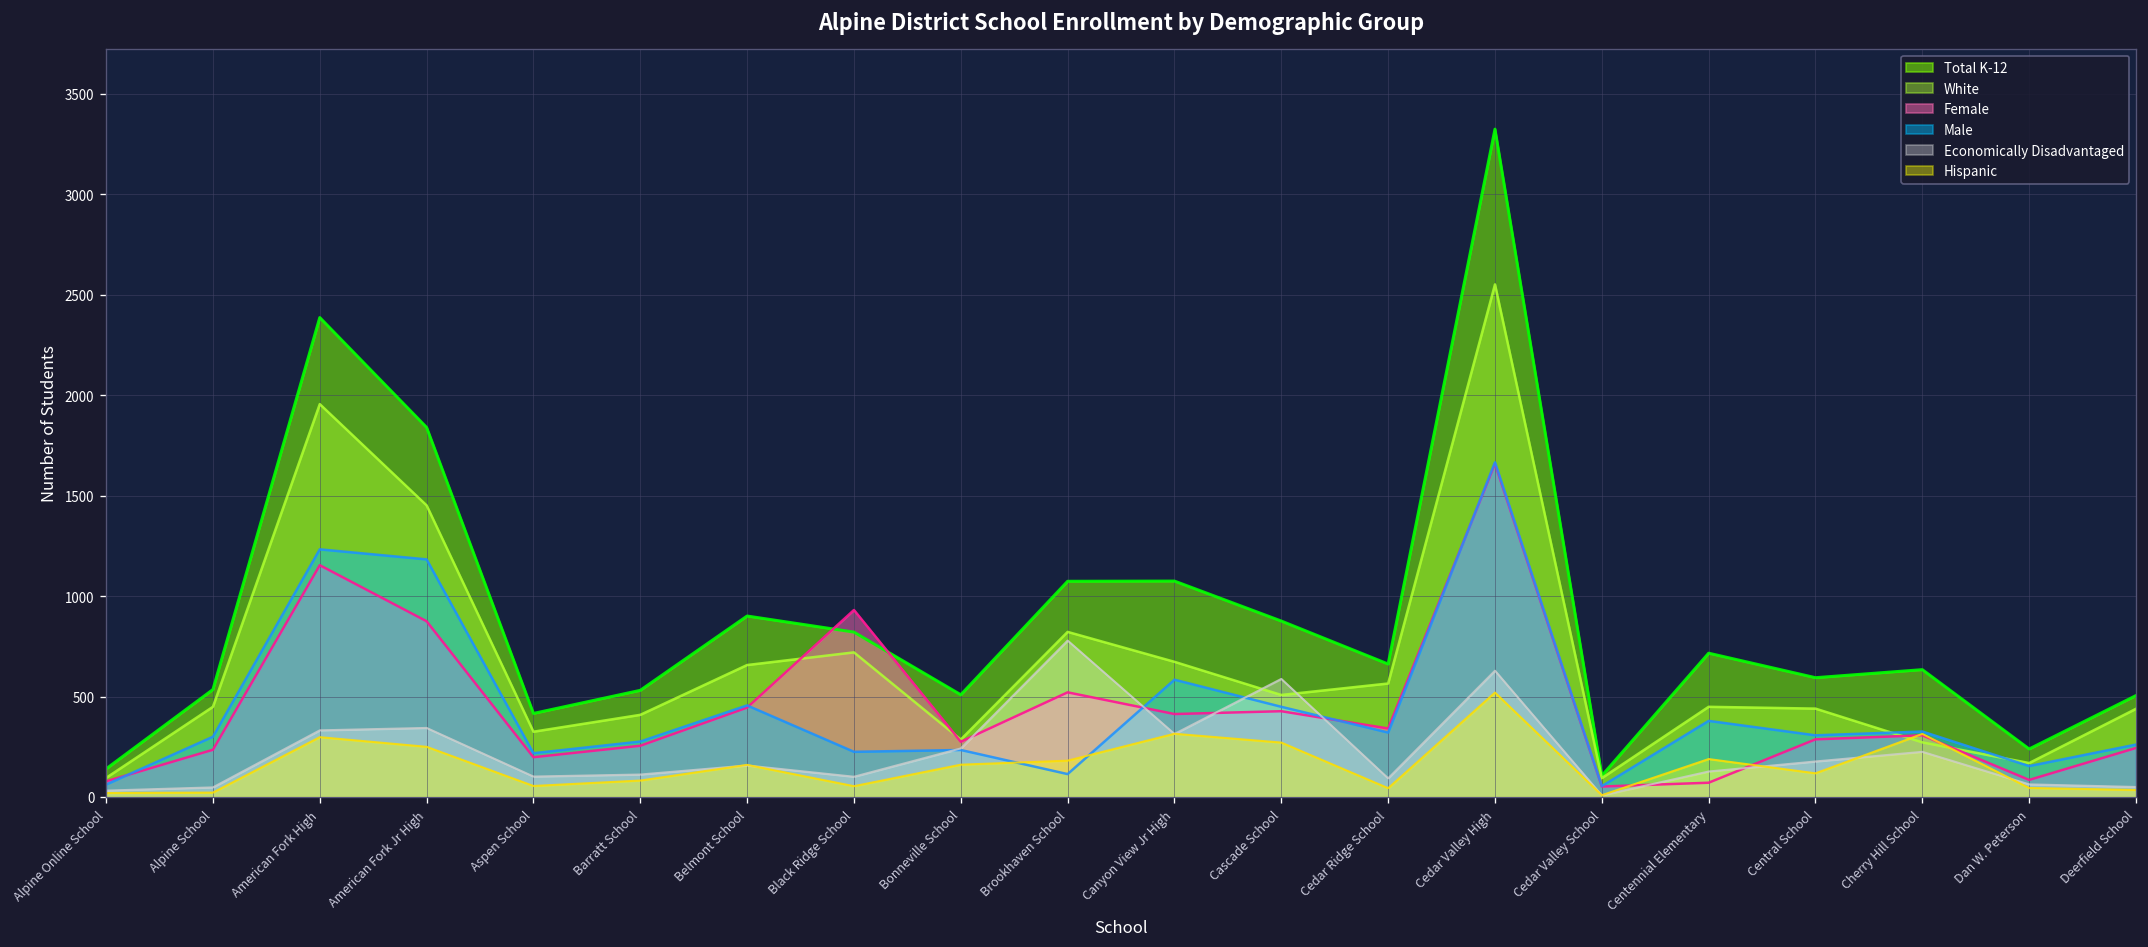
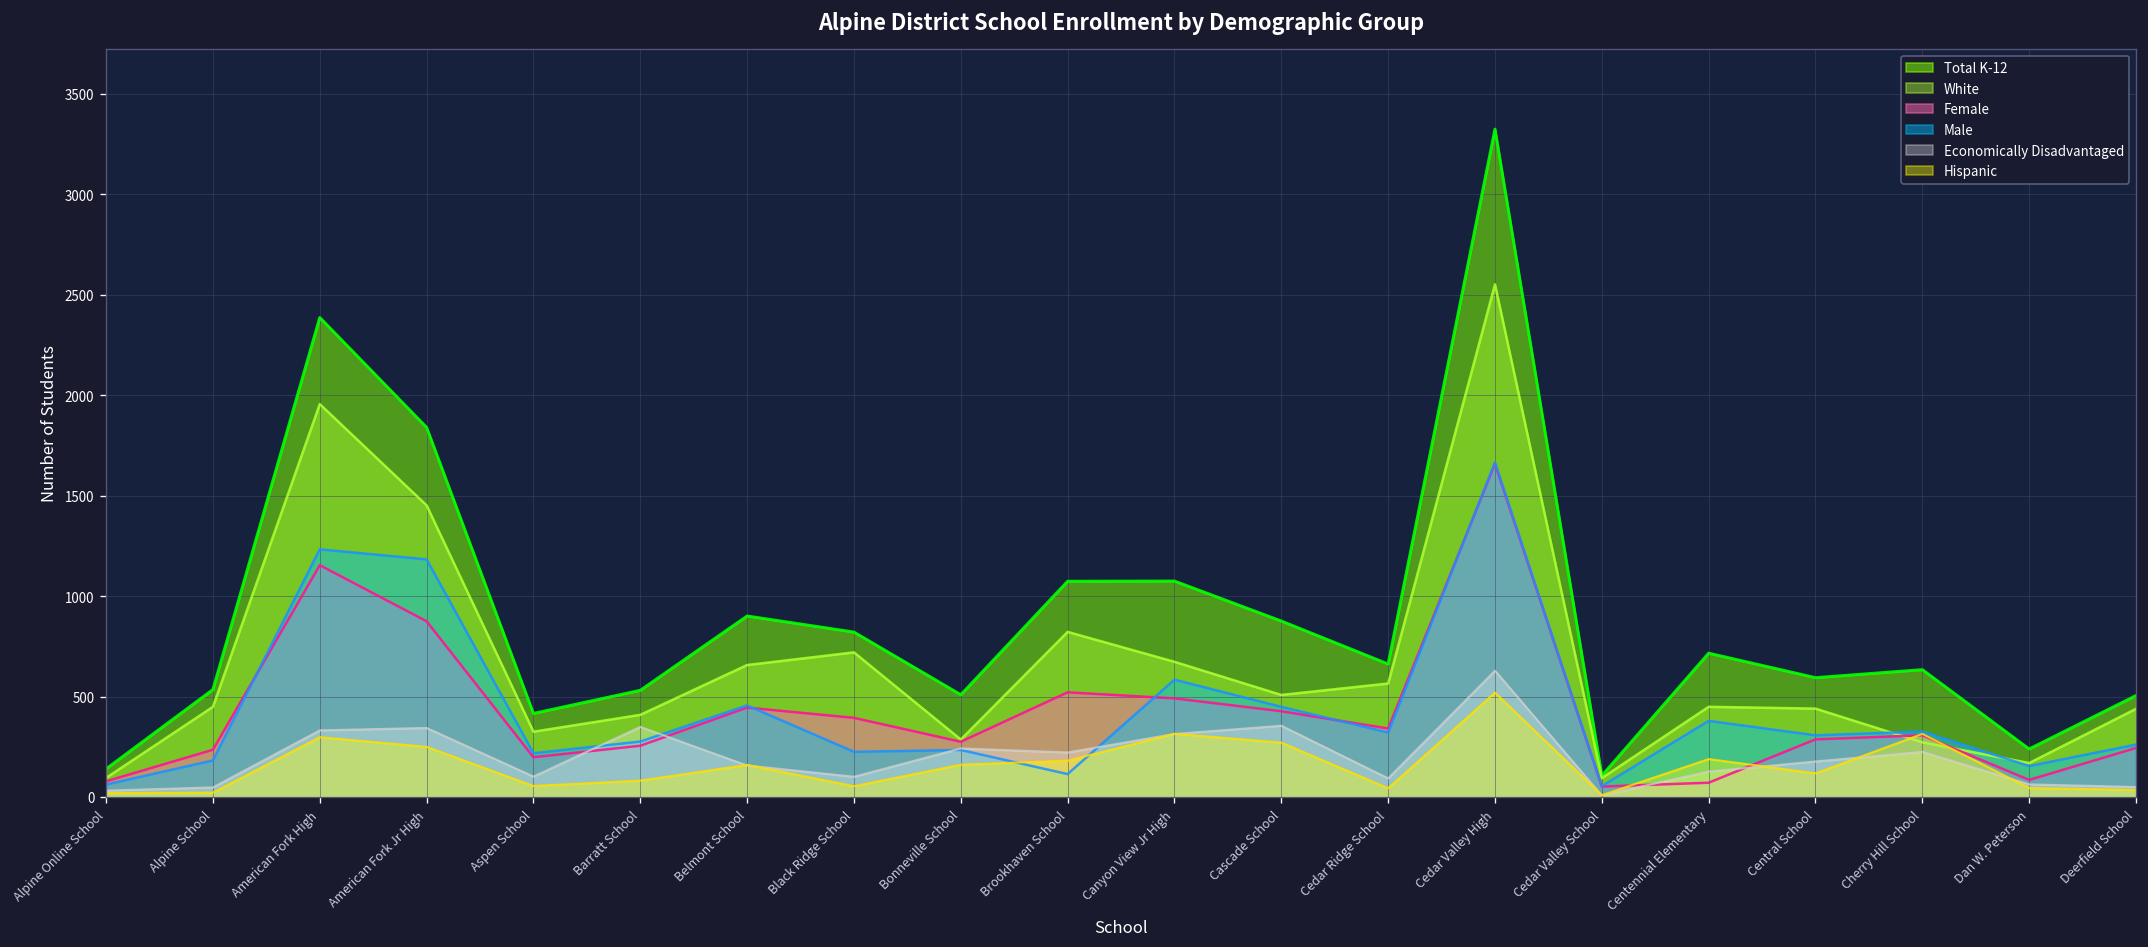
Male, Alpine School: 300 -> 180
Economically Disadvantaged, Barratt School: 110 -> 350
Female, Black Ridge School: 930 -> 390
Economically Disadvantaged, Brookhaven School: 780 -> 220
Female, Canyon View Jr High: 410 -> 490
Economically Disadvantaged, Cascade School: 590 -> 360
